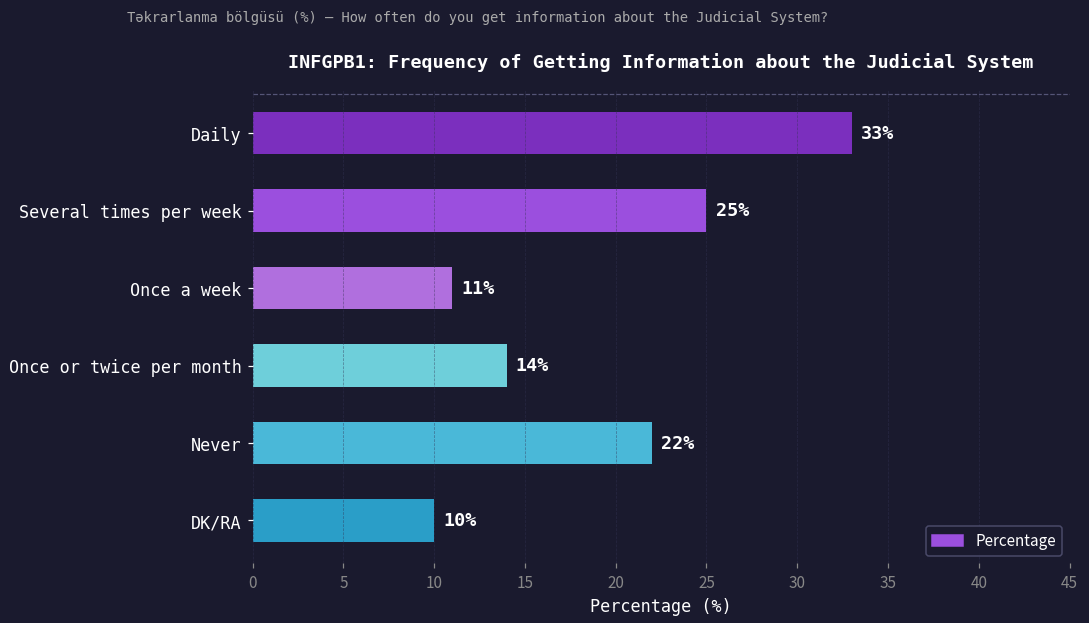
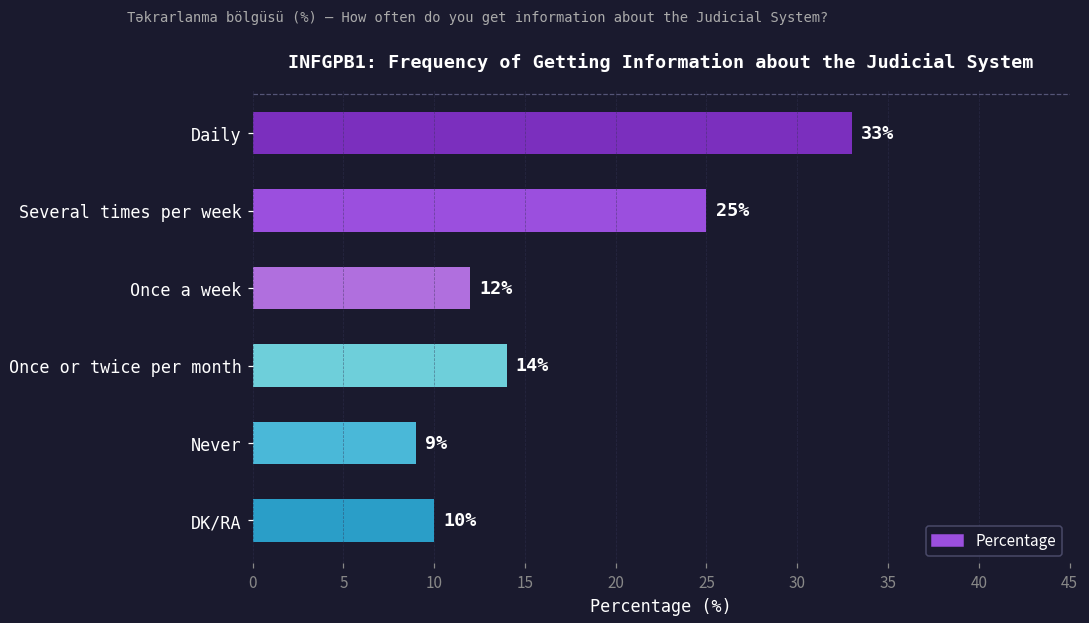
Once a week: 11% -> 12%
Never: 22% -> 9%
